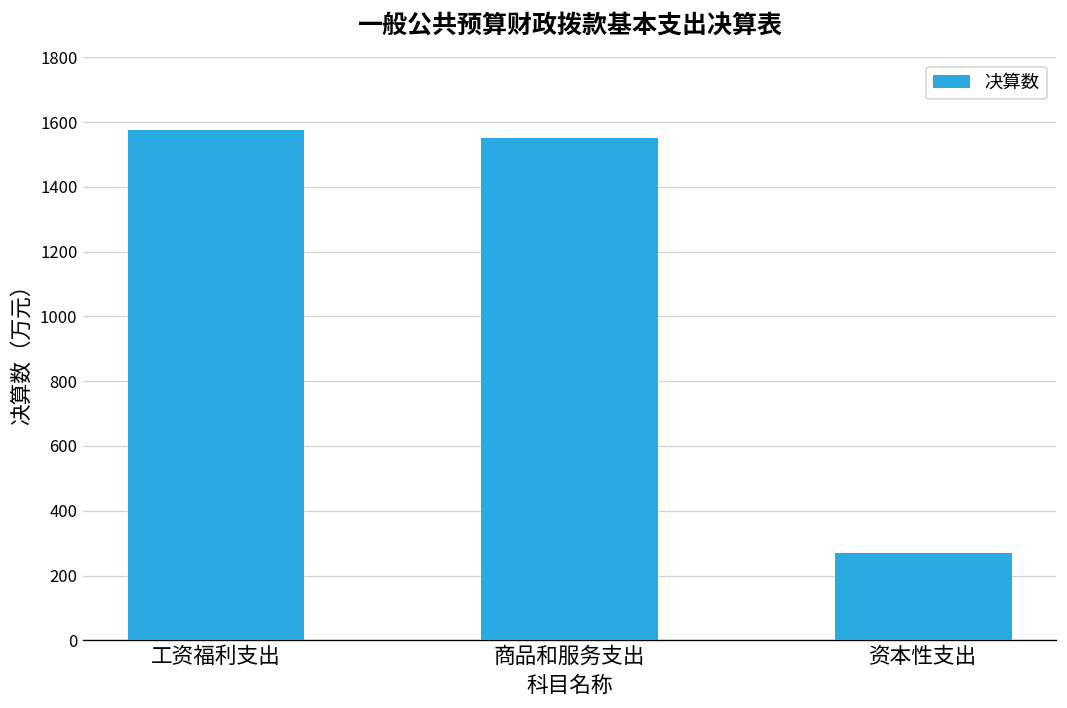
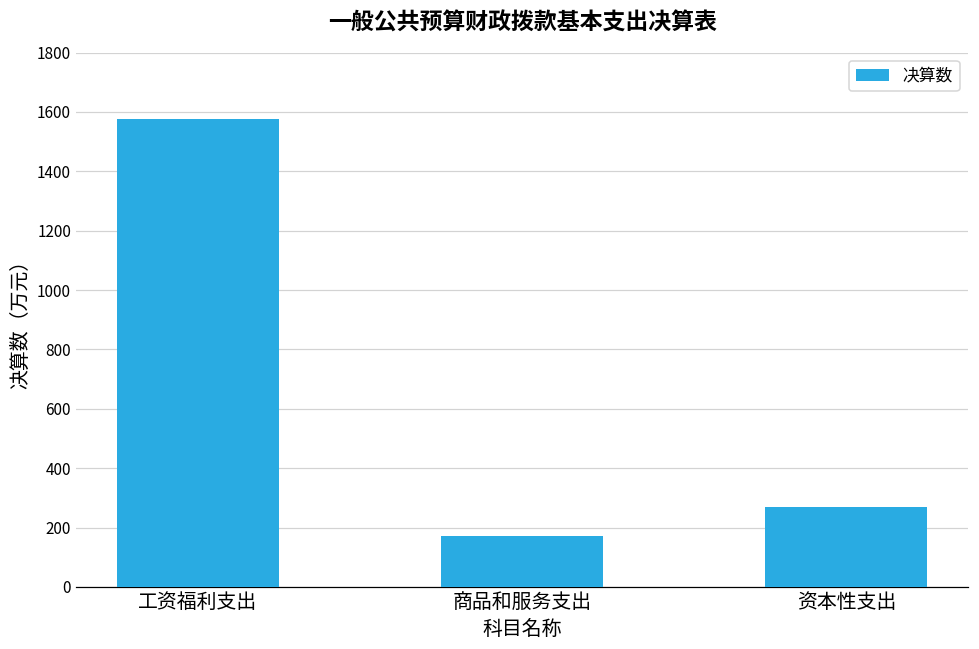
商品和服务支出: 1550 -> 170
